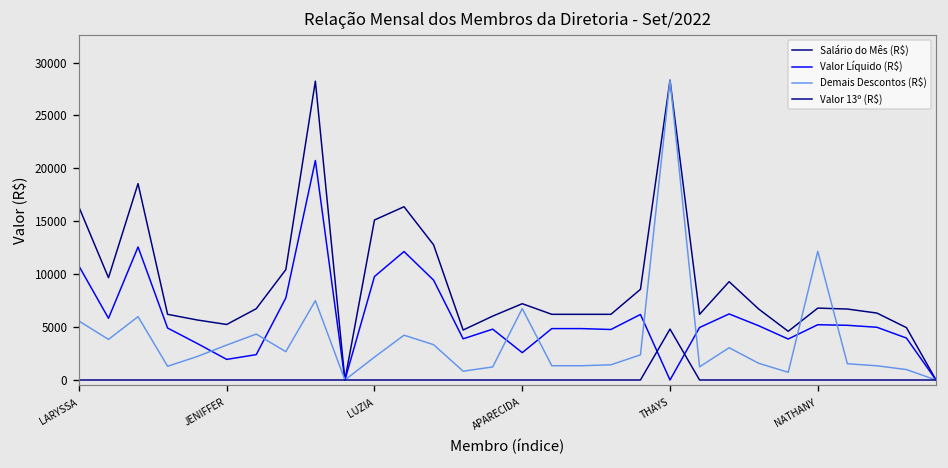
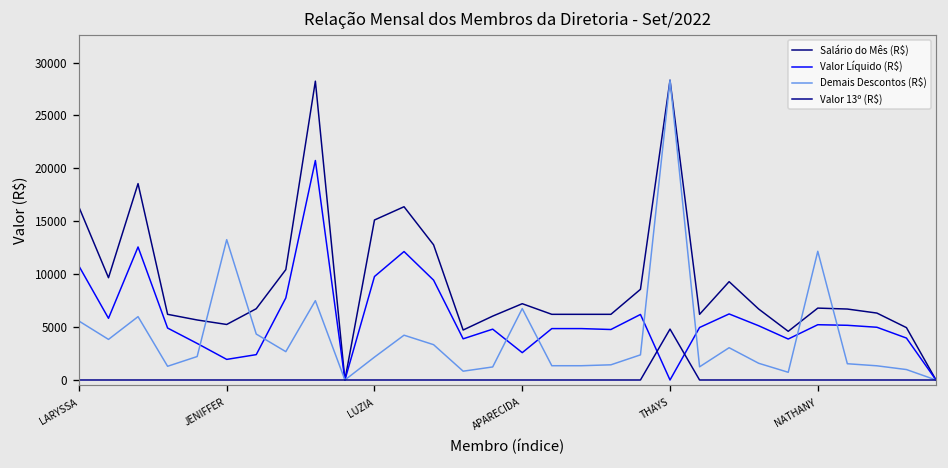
Demais Descontos (R$), JENIFFER: 3000 -> 13000
